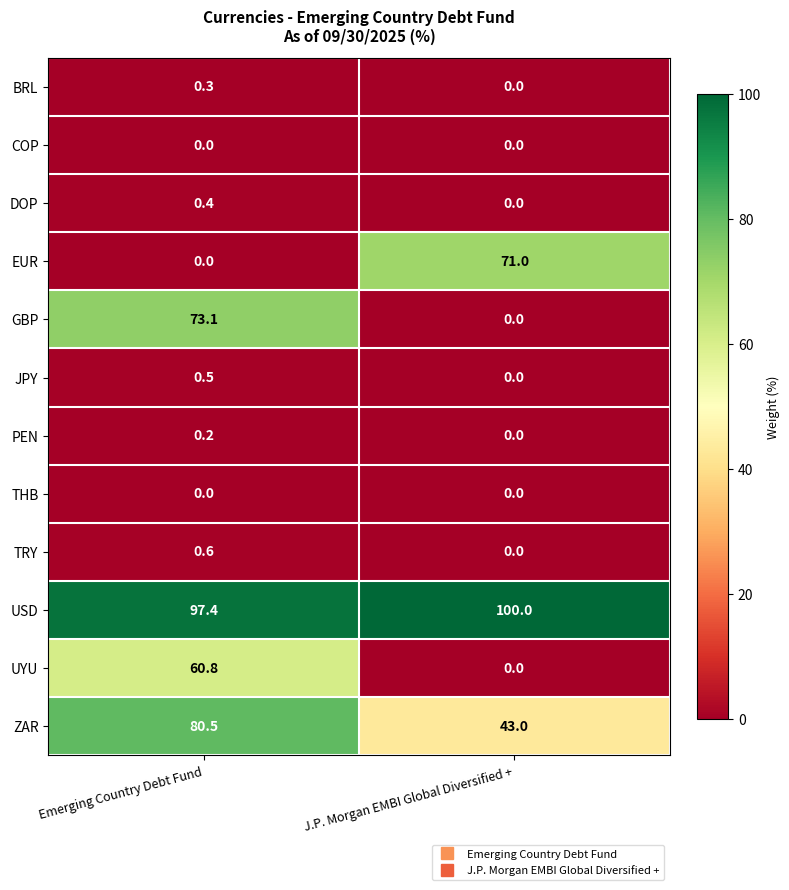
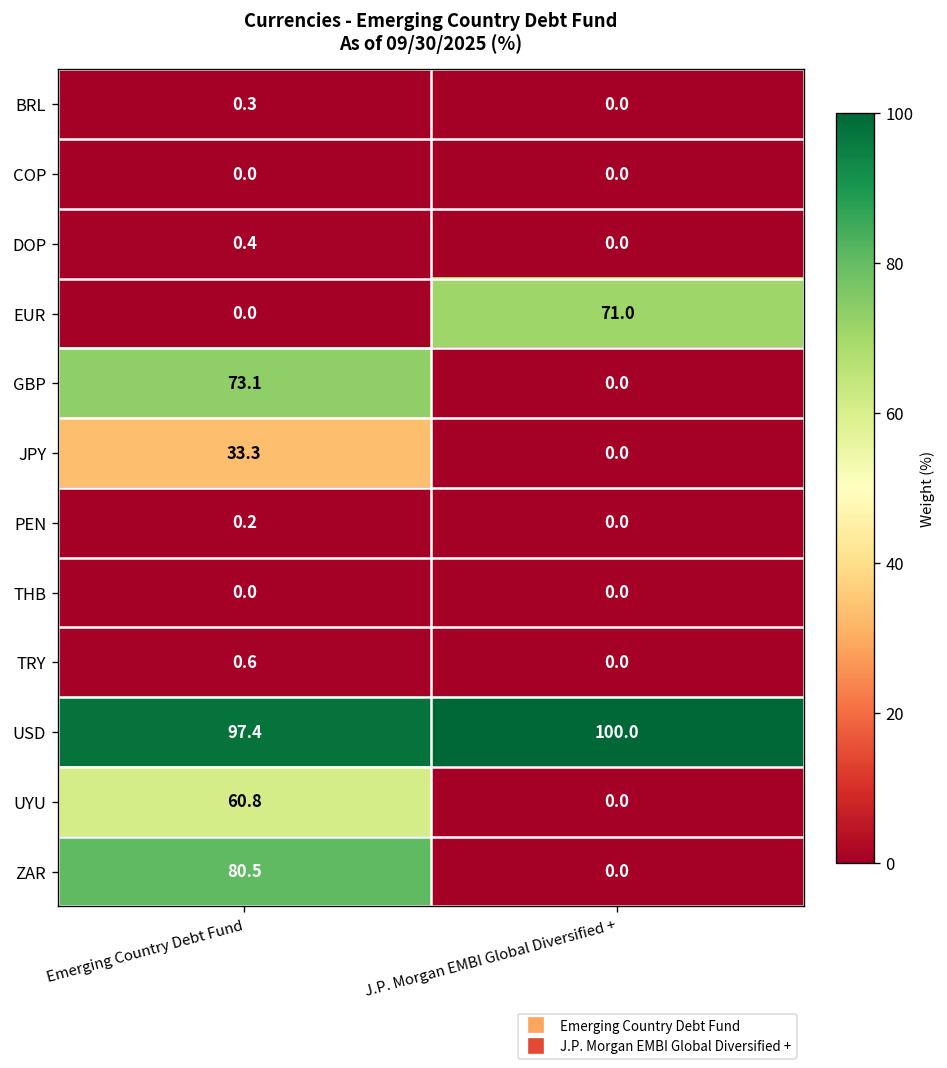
JPY, Emerging Country Debt Fund: 0.5 -> 33.3
ZAR, J.P. Morgan EMBI Global Diversified +: 43.0 -> 0.0
